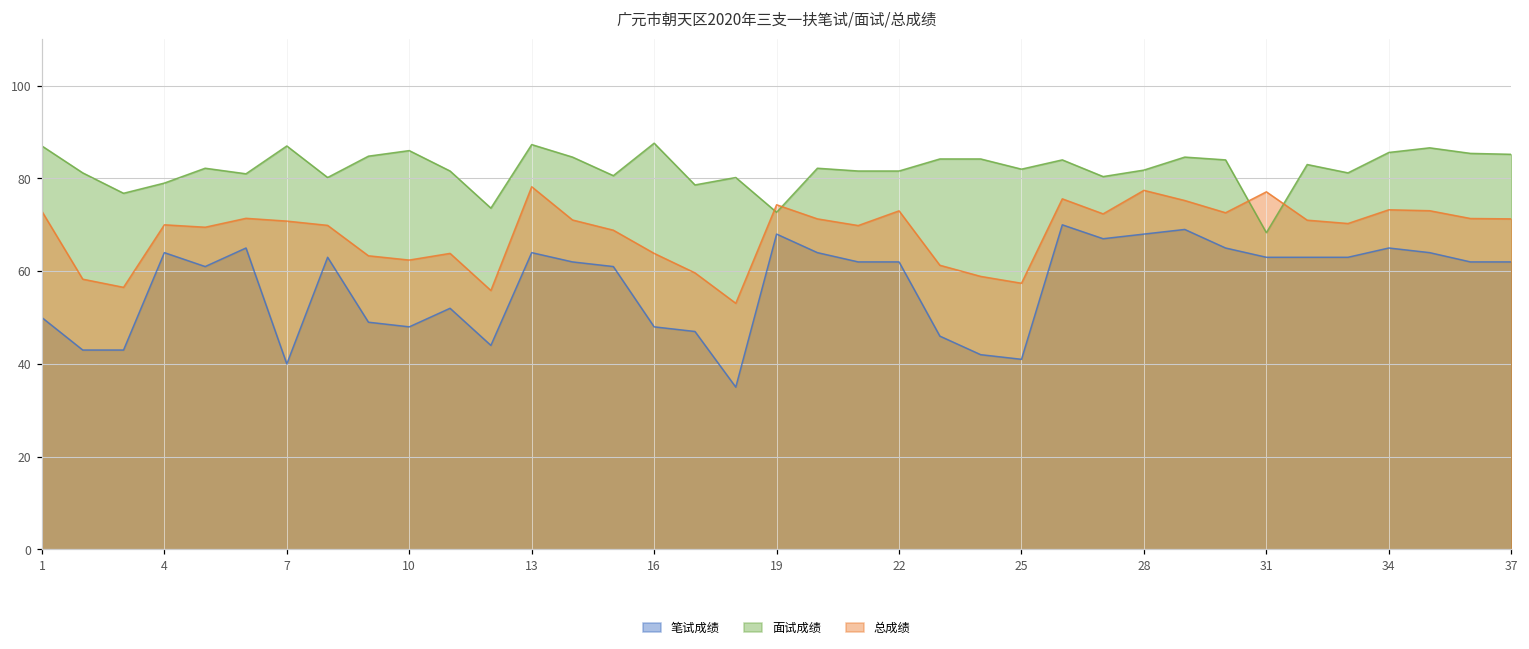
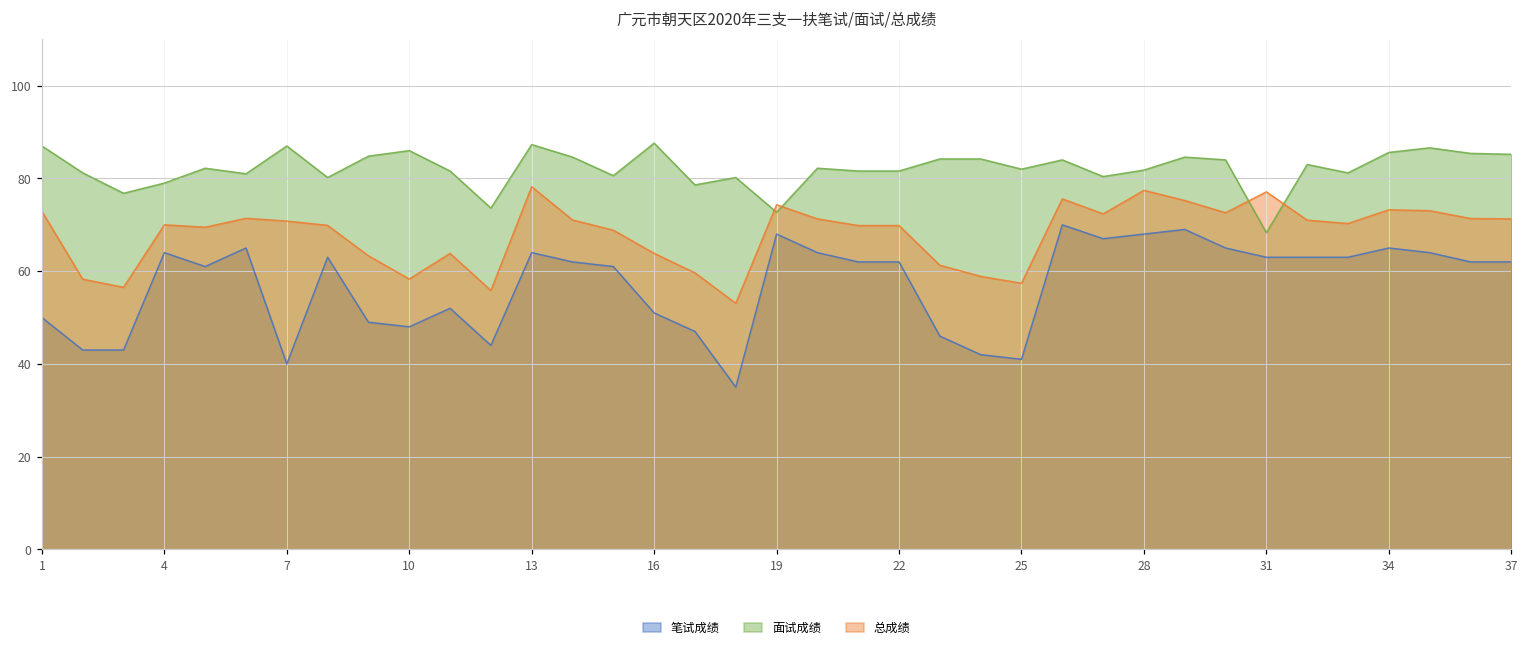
总成绩, 10: 62 -> 58
笔试成绩, 16: 48 -> 51
总成绩, 22: 73 -> 70
